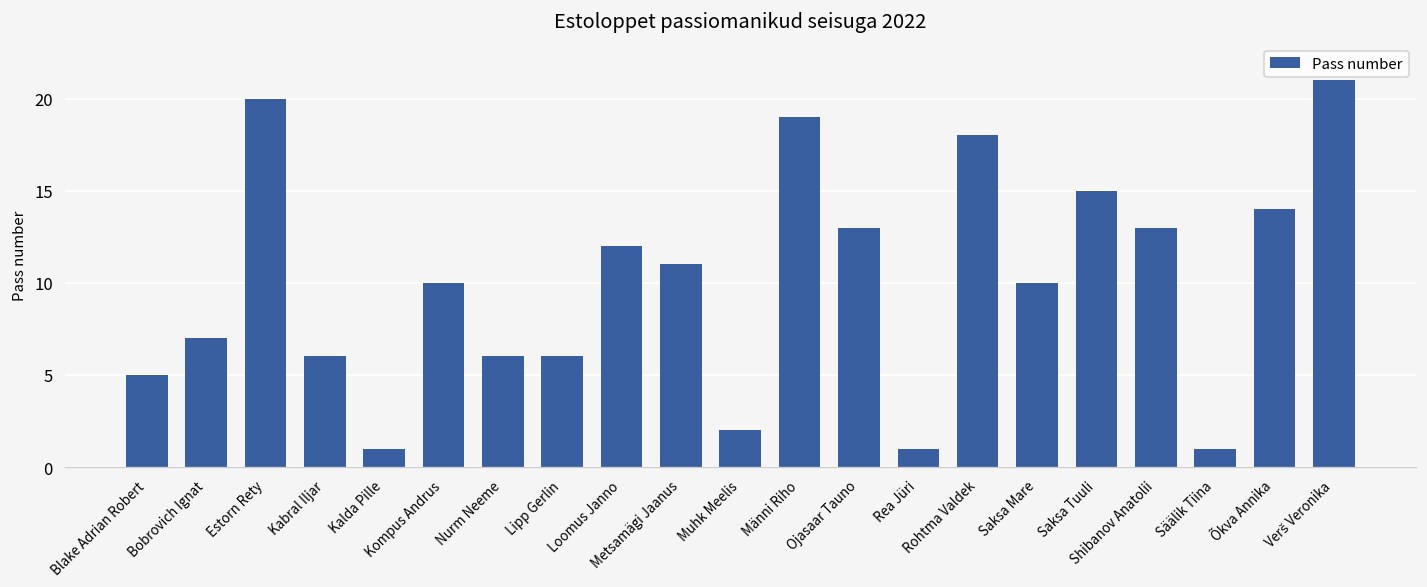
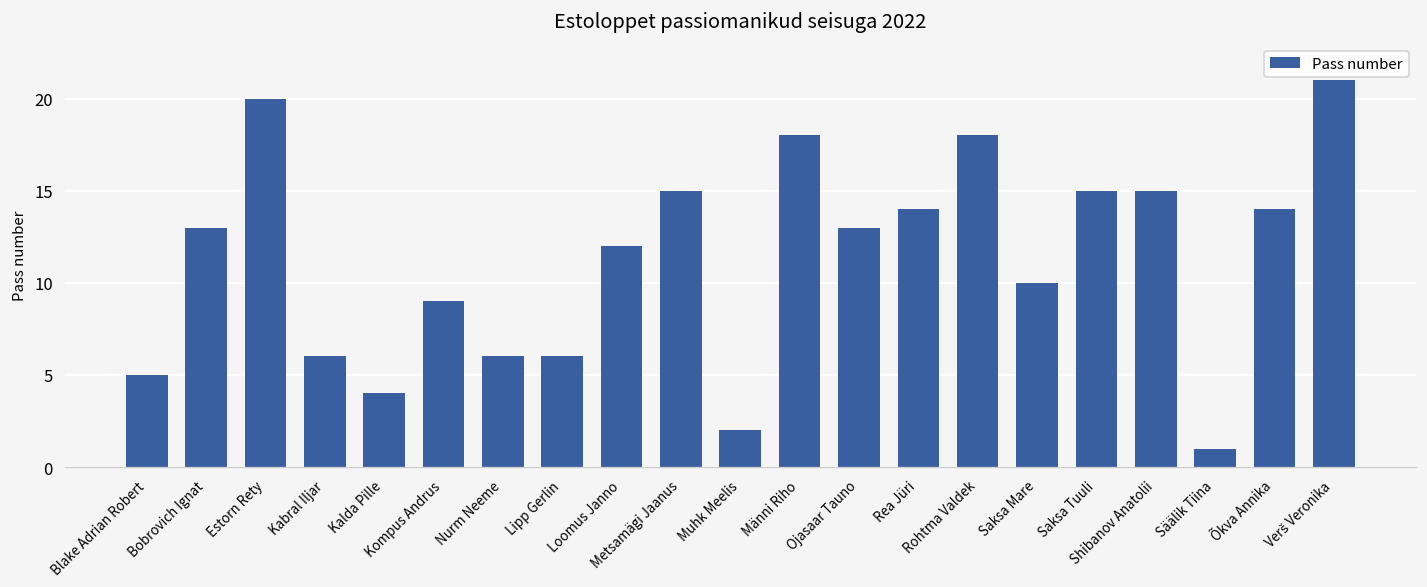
Bobrovich Ignat: 7 -> 13
Kalda Pille: 1 -> 4
Kompus Andrus: 10 -> 9
Metsamägi Jaanus: 11 -> 15
Männi Riho: 19 -> 18
Rea Jüri: 1 -> 14
Shibanov Anatolii: 13 -> 15
